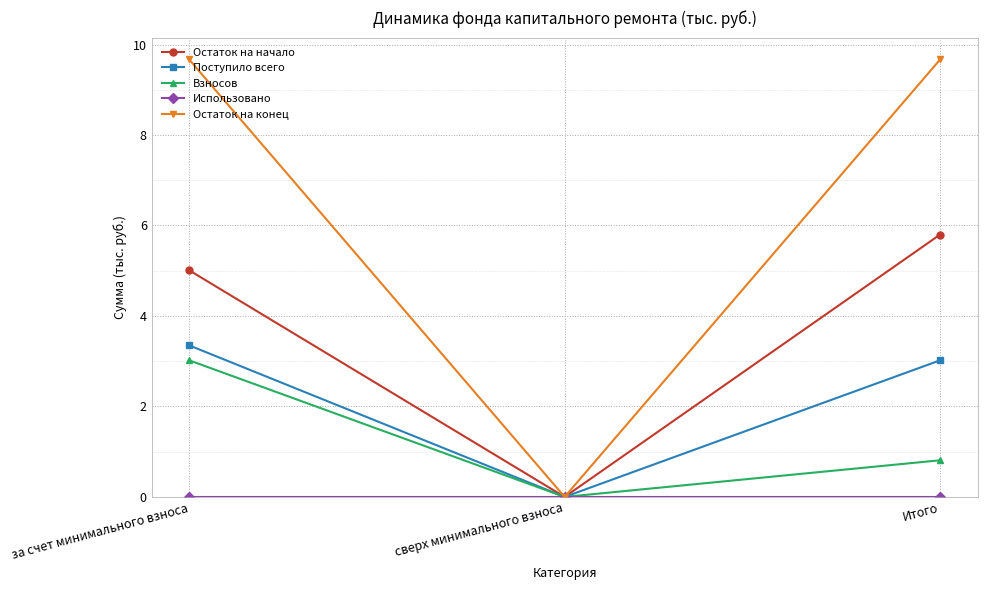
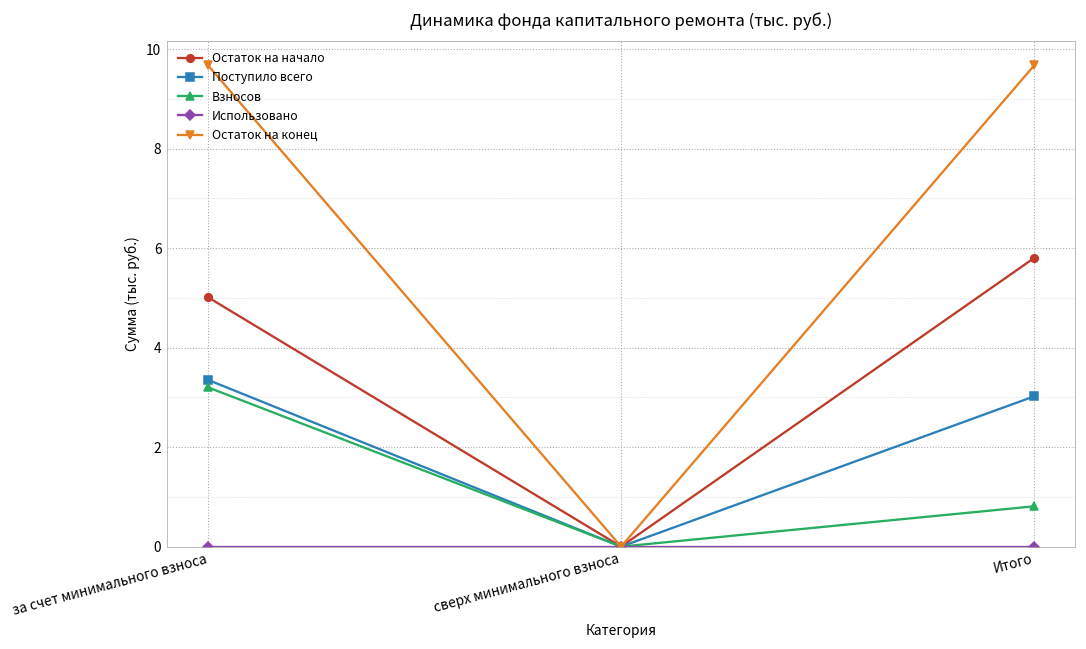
Взносов, за счет минимального взноса: 3.0 -> 3.2
